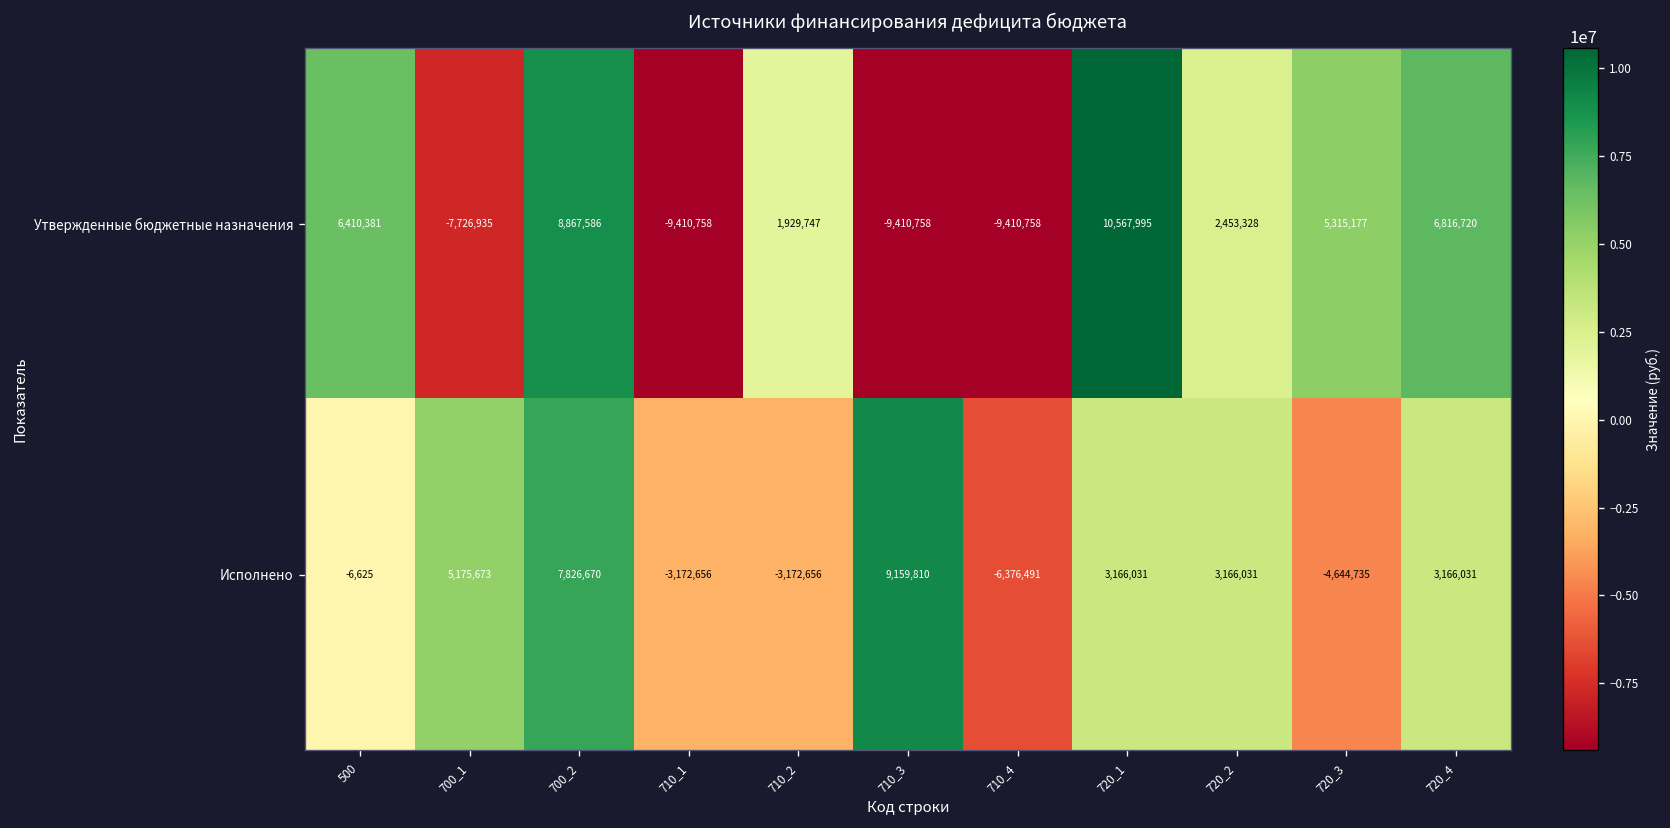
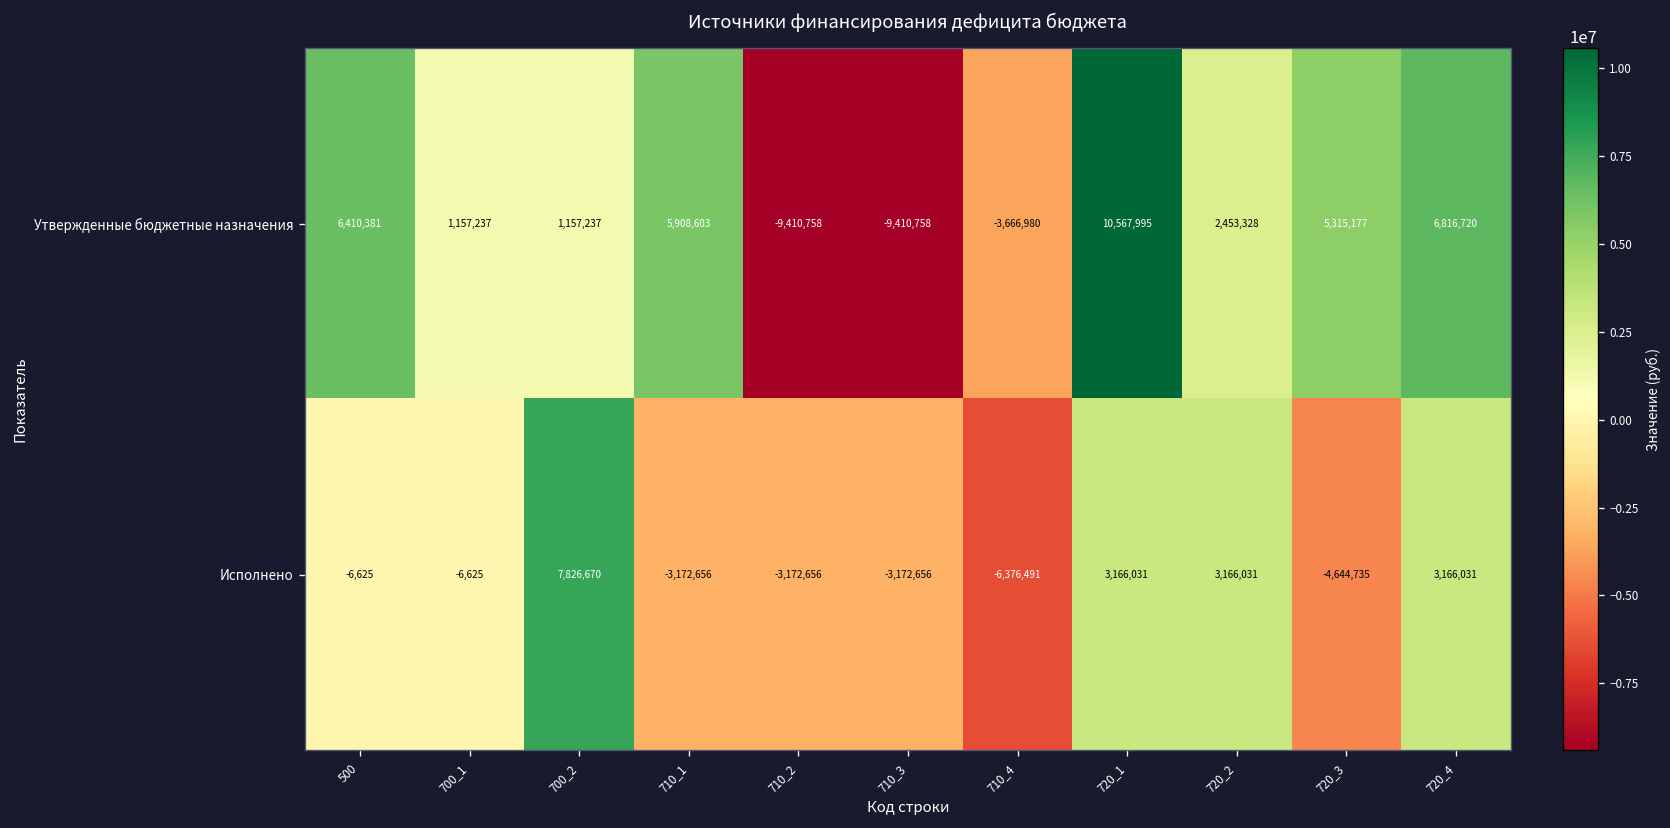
Утвержденные бюджетные назначения, 700_1: -7,726,935 -> 1,157,237
Утвержденные бюджетные назначения, 700_2: 8,867,586 -> 1,157,237
Утвержденные бюджетные назначения, 710_1: -9,410,758 -> 5,908,603
Утвержденные бюджетные назначения, 710_2: 1,929,747 -> -9,410,758
Утвержденные бюджетные назначения, 710_4: -9,410,758 -> -3,666,980
Исполнено, 700_1: 5,175,673 -> -6,625
Исполнено, 710_3: 9,159,810 -> -3,172,656
